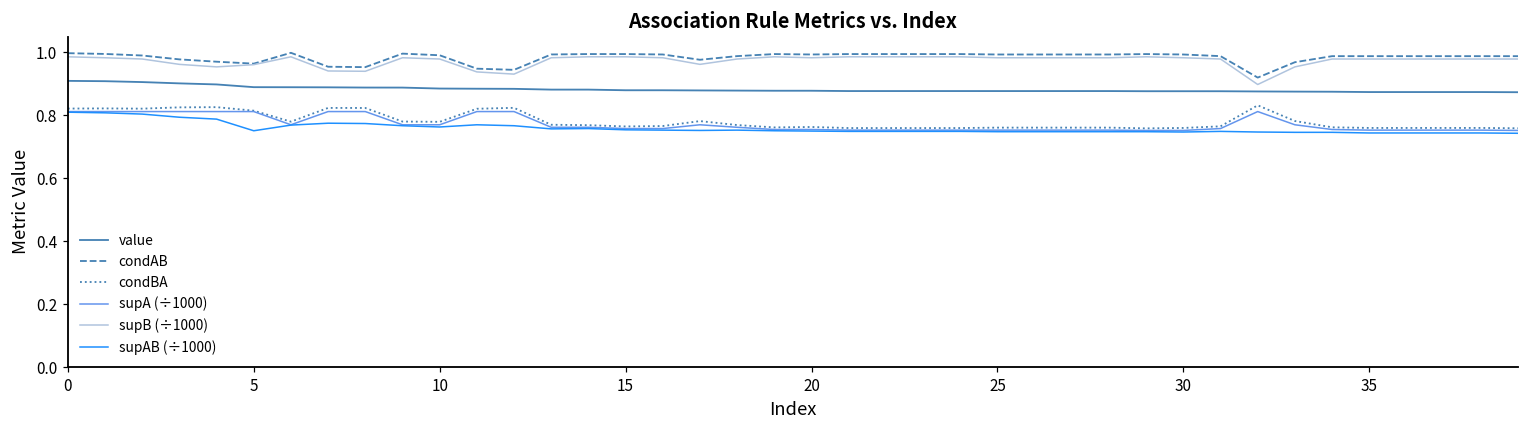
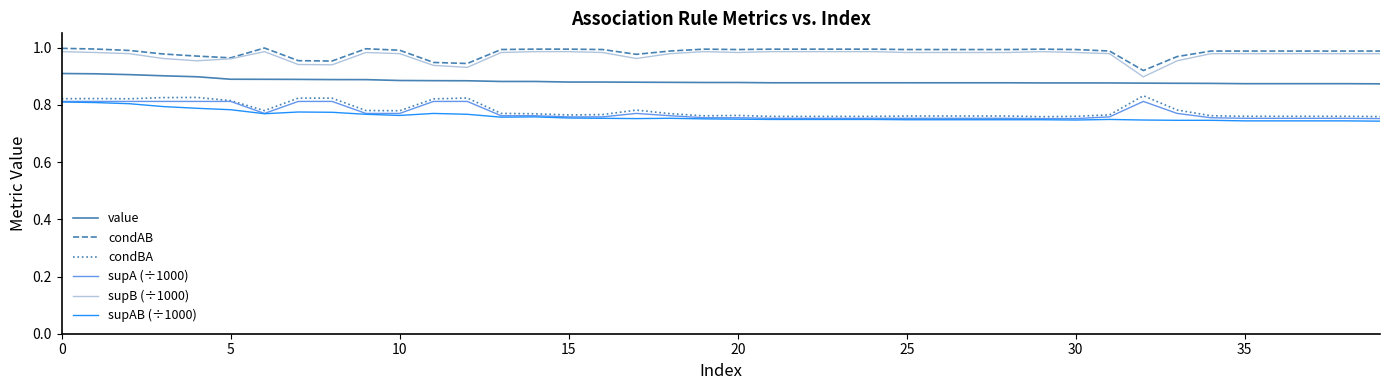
supAB (÷1000), 5: 0.75 -> 0.78
